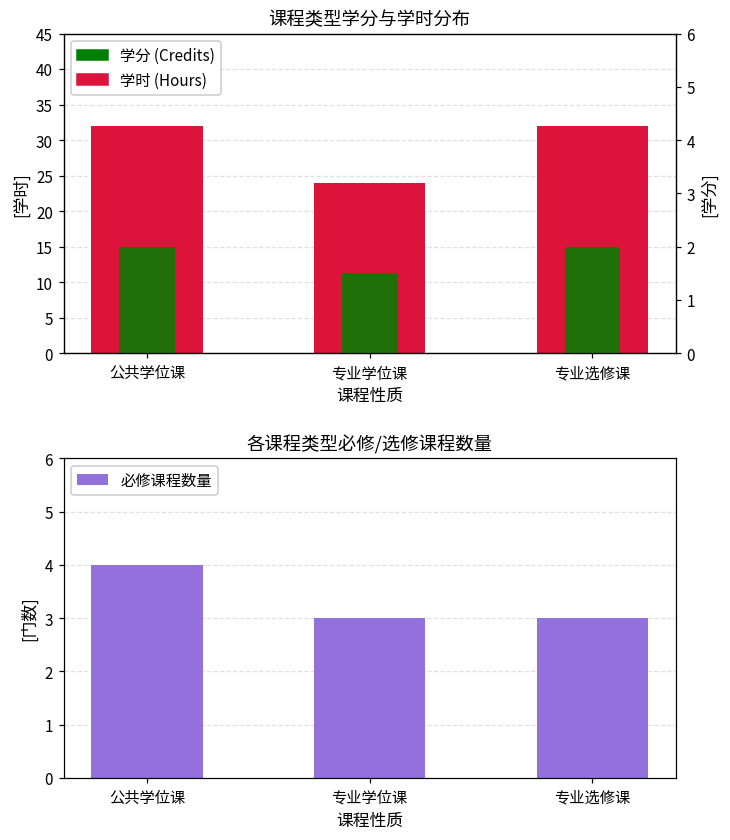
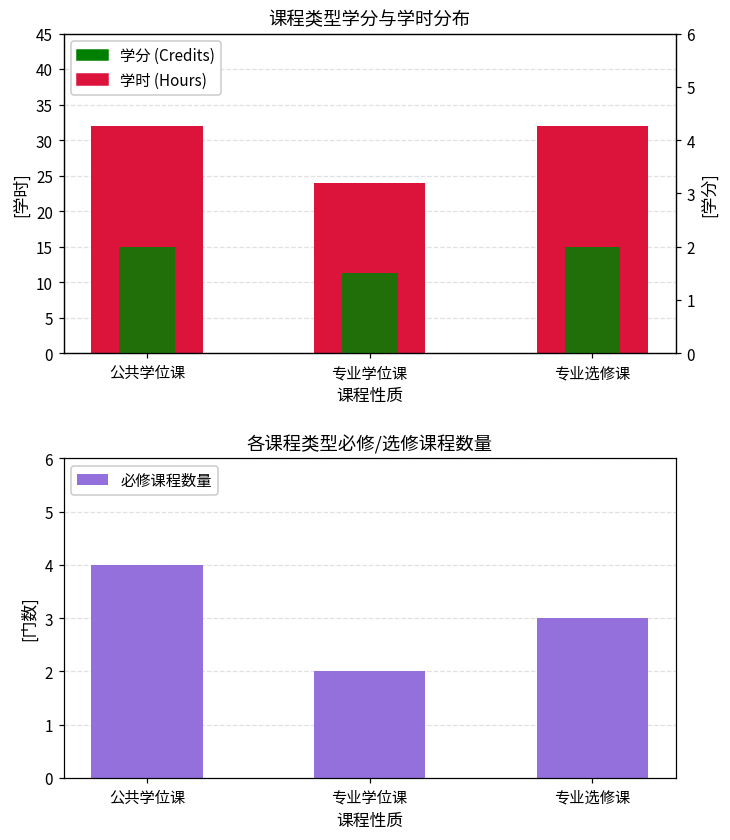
各课程类型必修/选修课程数量, 专业学位课: 3 -> 2
